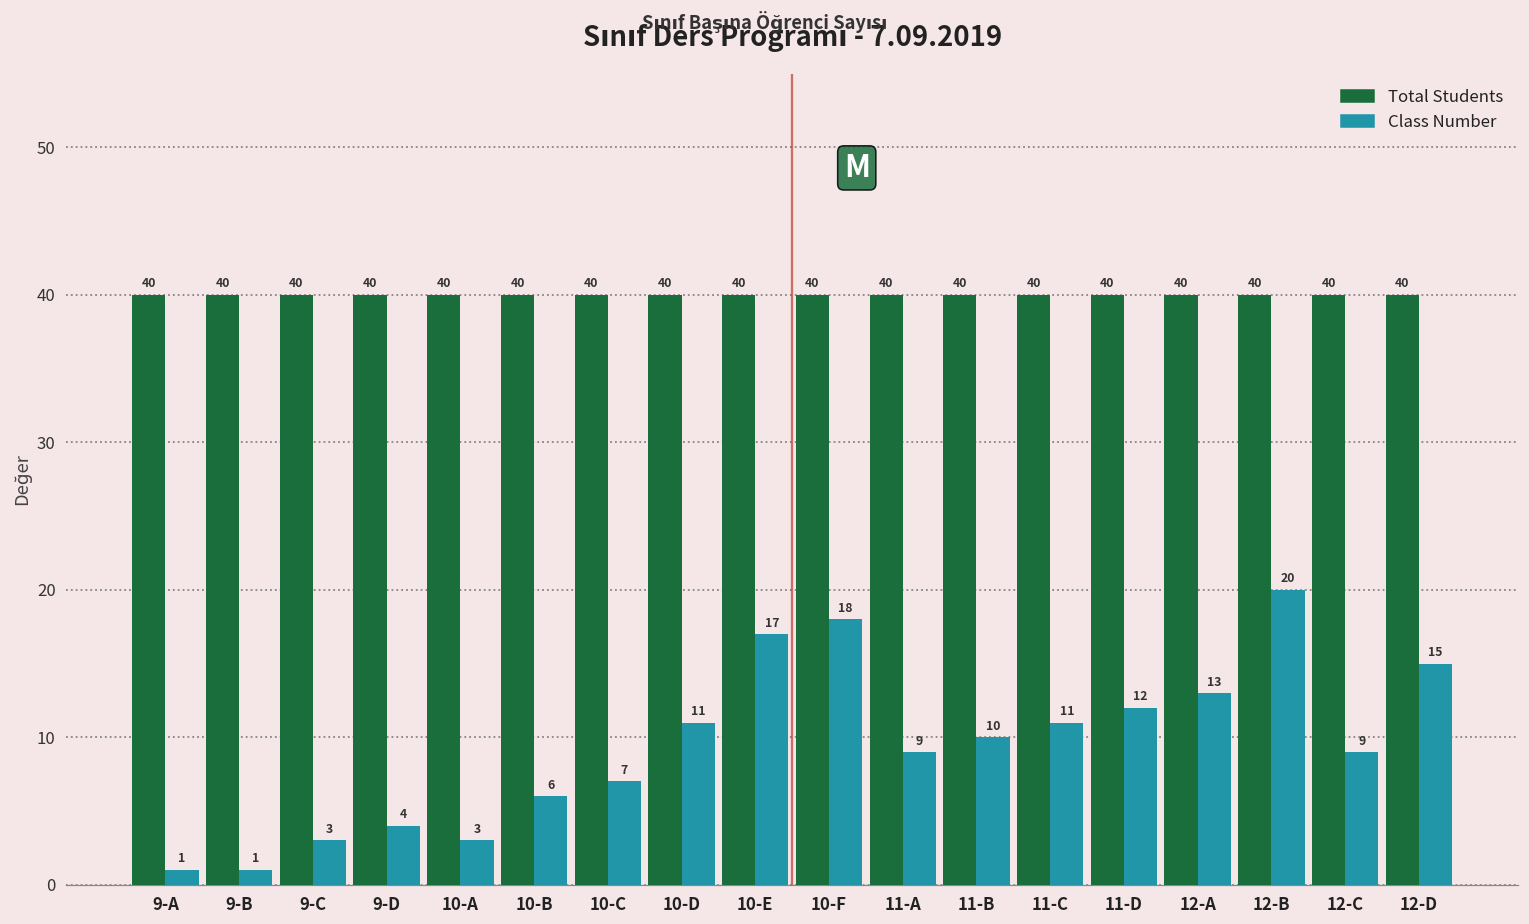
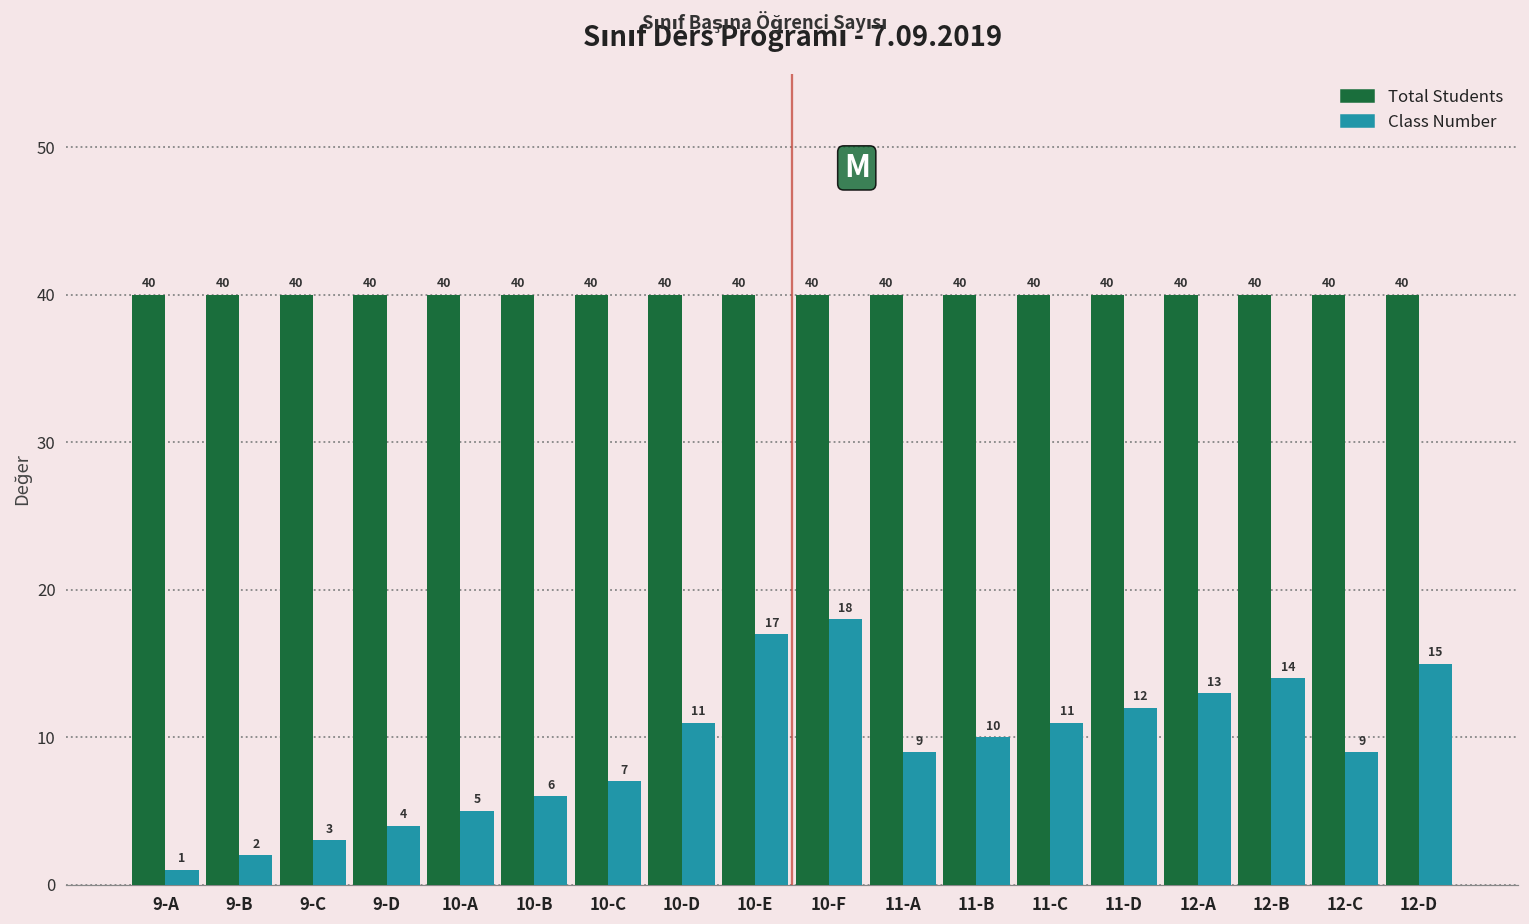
Class Number, 9-B: 1 -> 2
Class Number, 10-A: 3 -> 5
Class Number, 12-B: 20 -> 14
